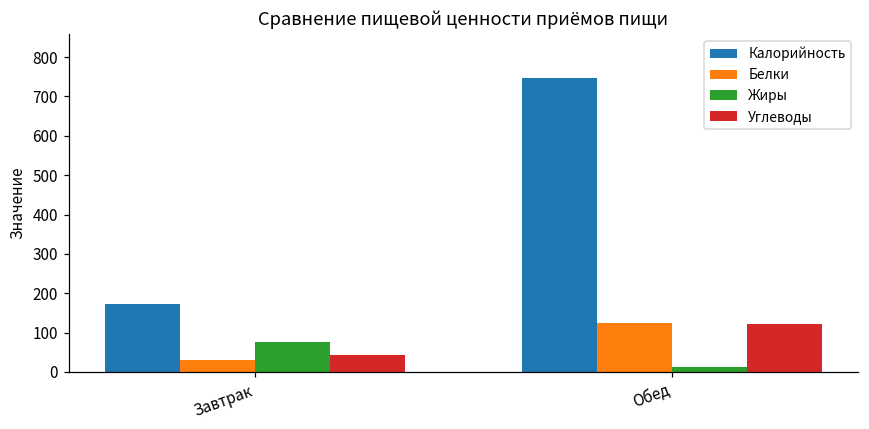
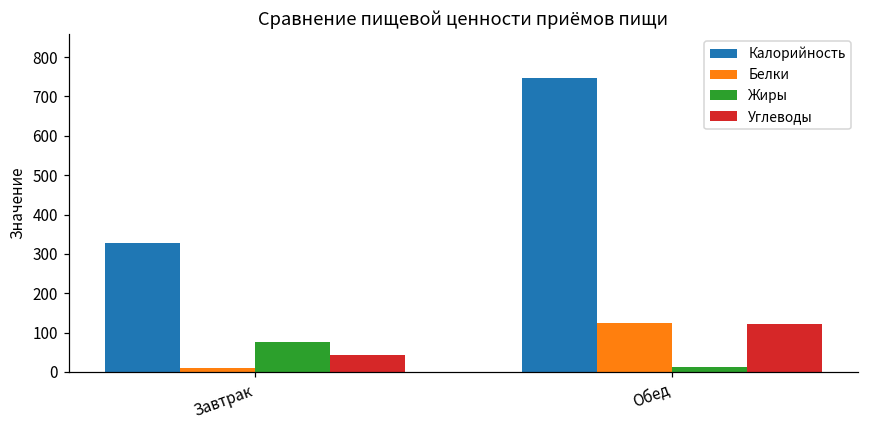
Калорийность, Завтрак: 170 -> 330
Белки, Завтрак: 30 -> 10
